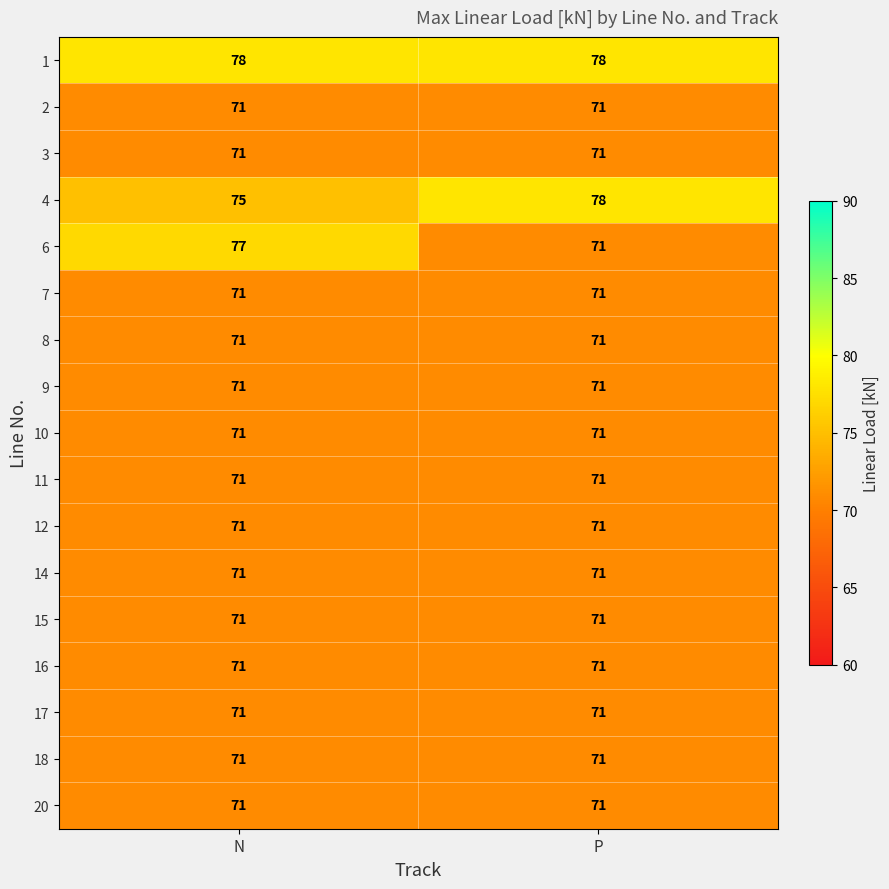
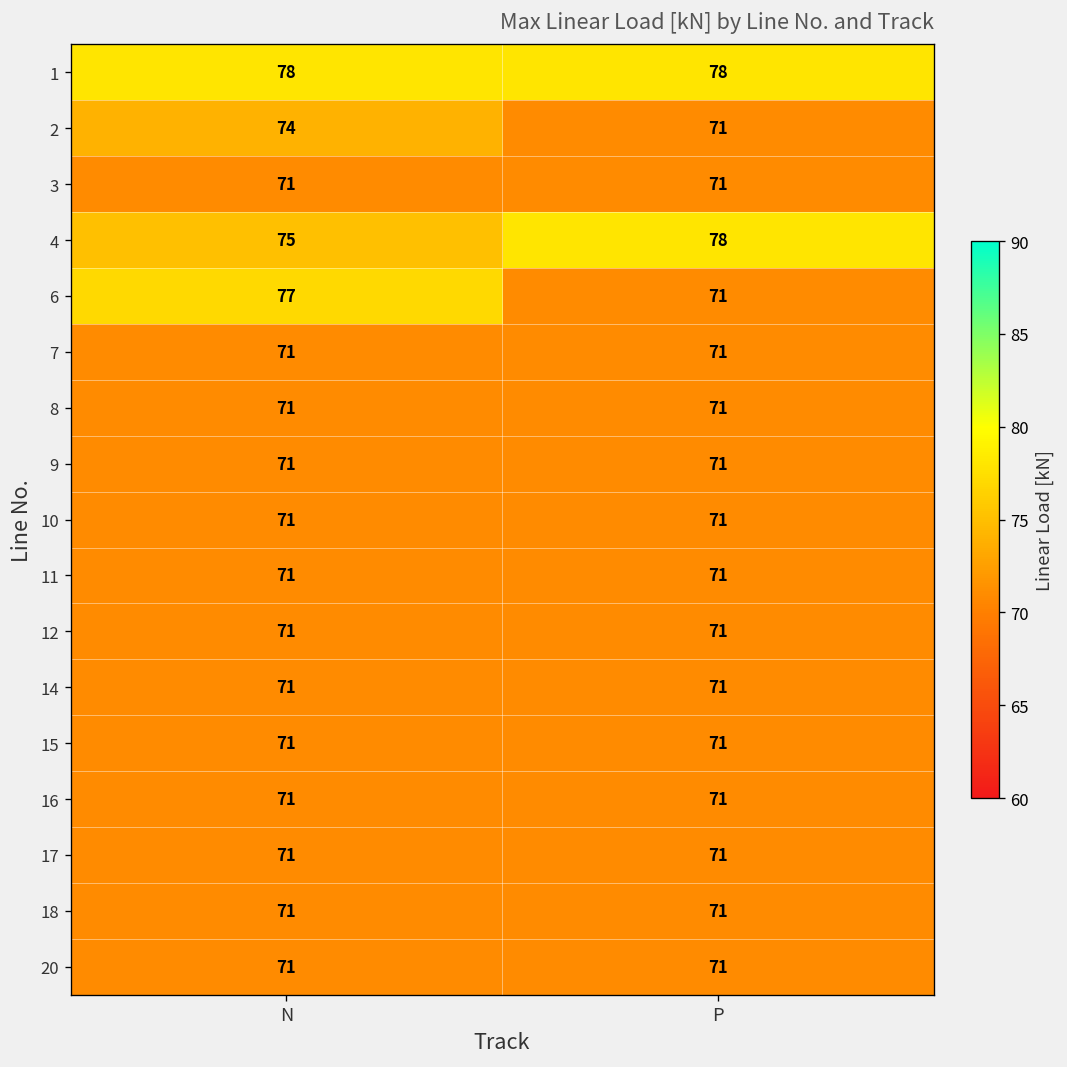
2, N: 71 -> 74
